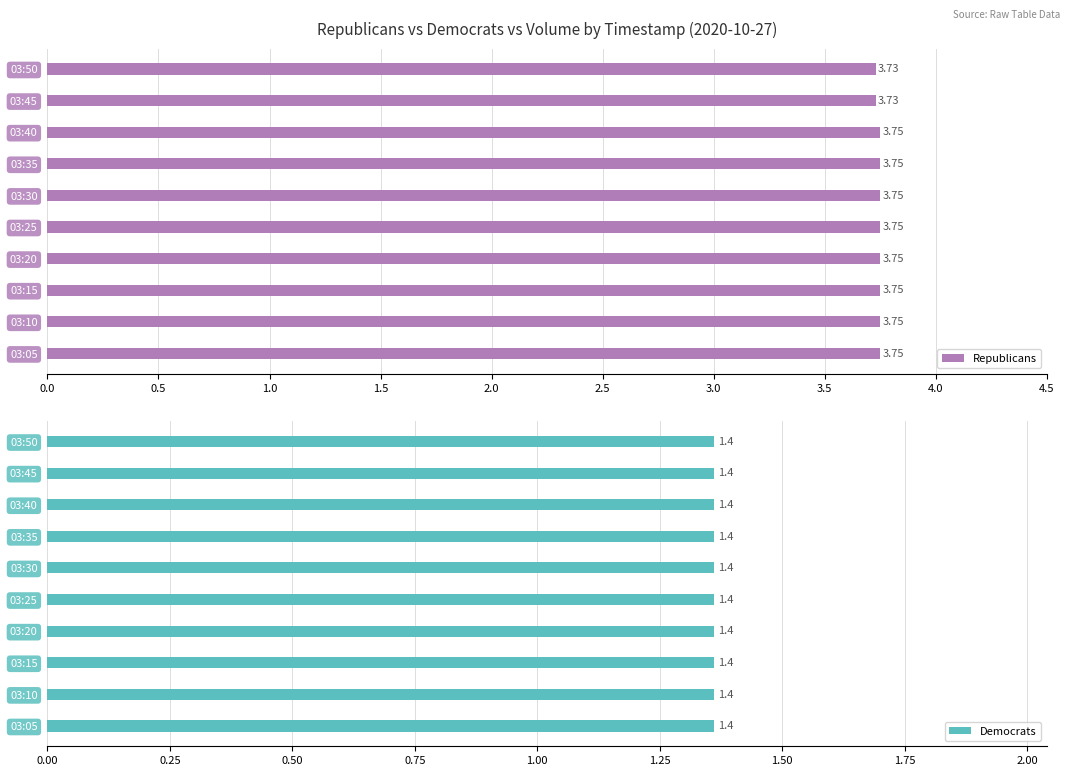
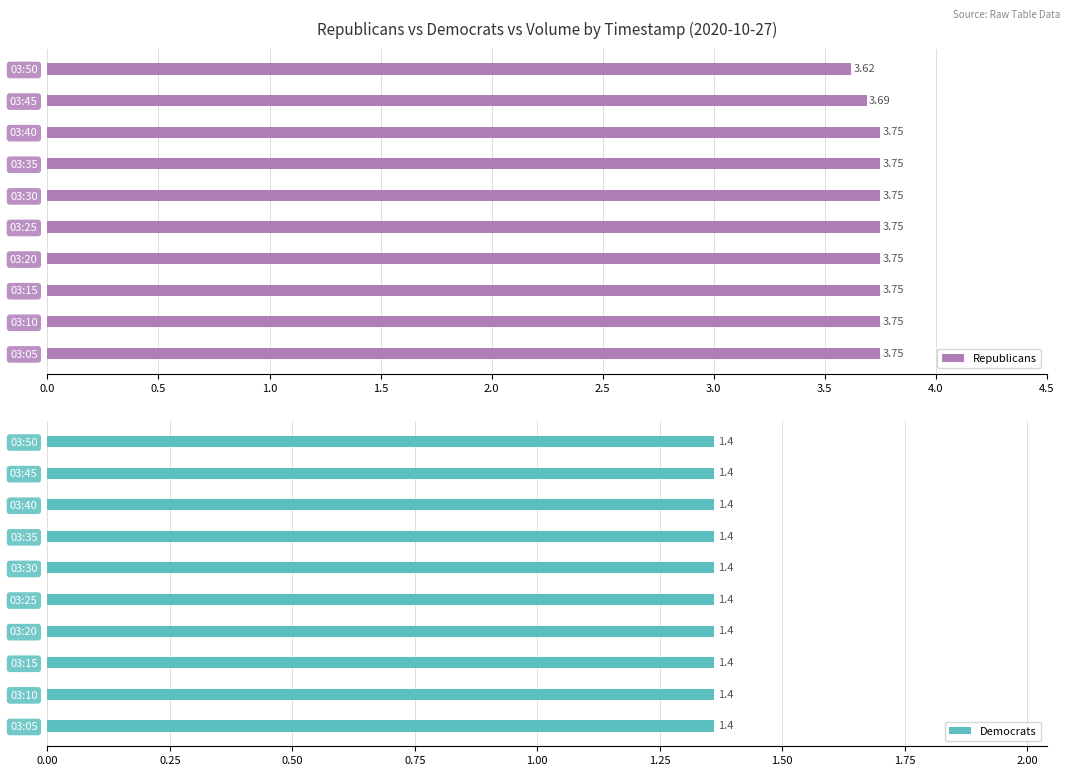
Republicans vs Democrats vs Volume by Timestamp (2020-10-27), 03:50: 3.73 -> 3.62
Republicans vs Democrats vs Volume by Timestamp (2020-10-27), 03:45: 3.73 -> 3.69
